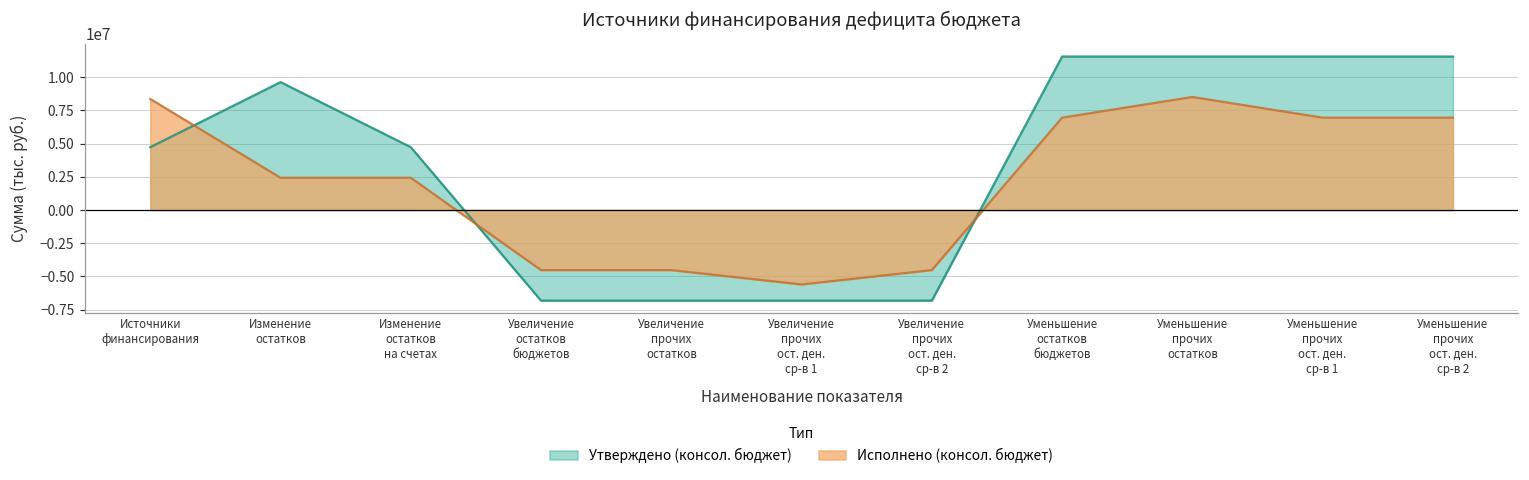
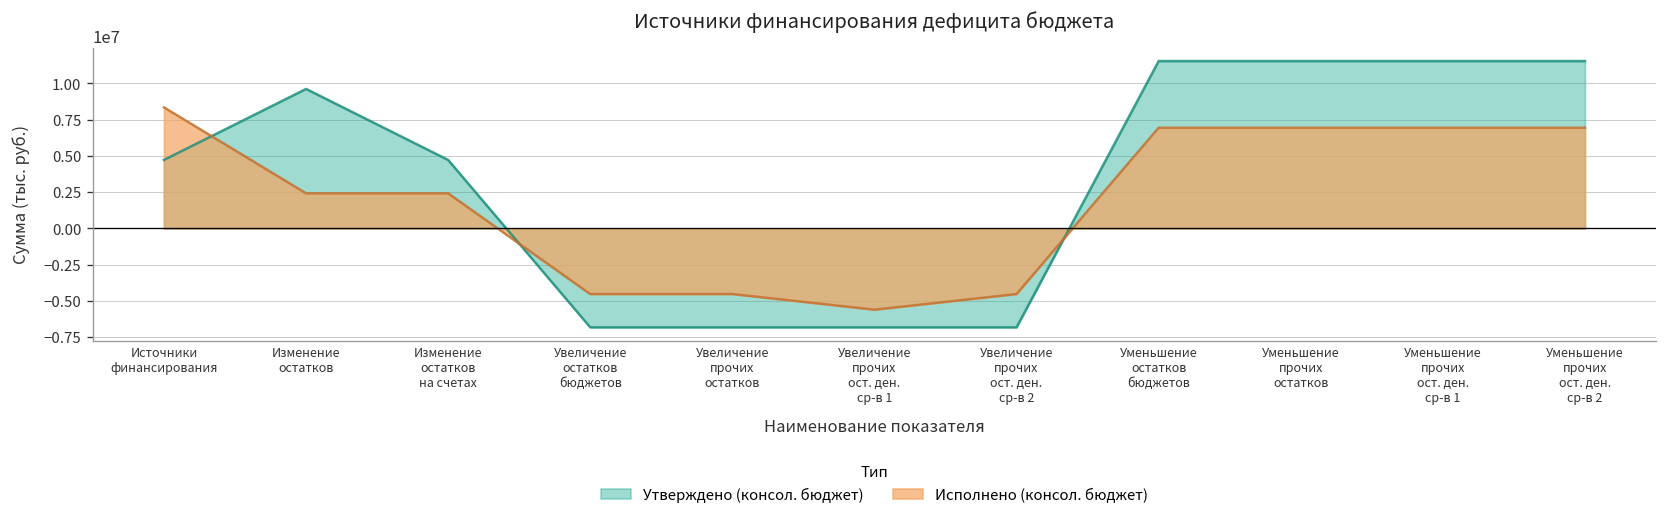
Исполнено (консол. бюджет), Уменьшение прочих остатков: 8500000 -> 6900000
